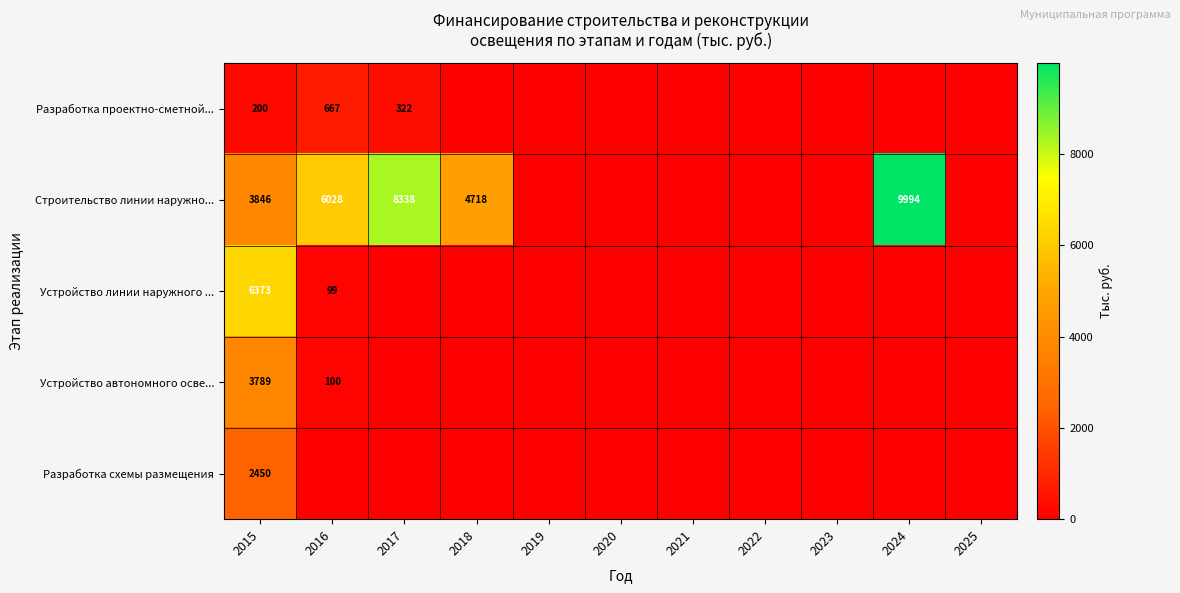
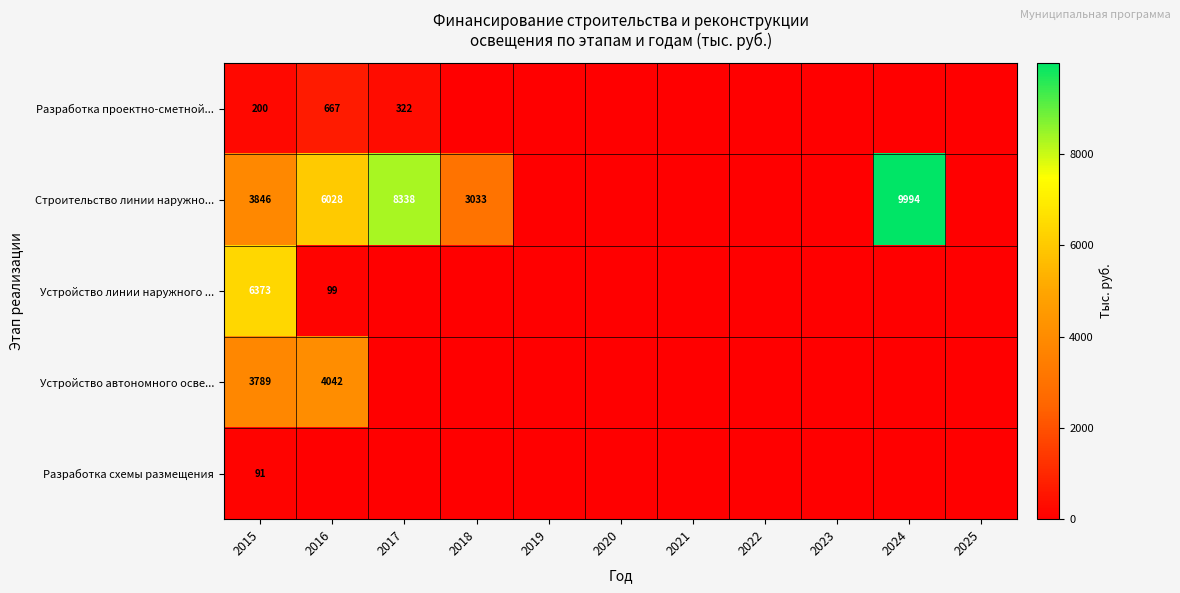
Строительство линии наружно..., 2018: 4718 -> 3033
Устройство автономного осве..., 2016: 100 -> 4042
Разработка схемы размещения, 2015: 2450 -> 91
